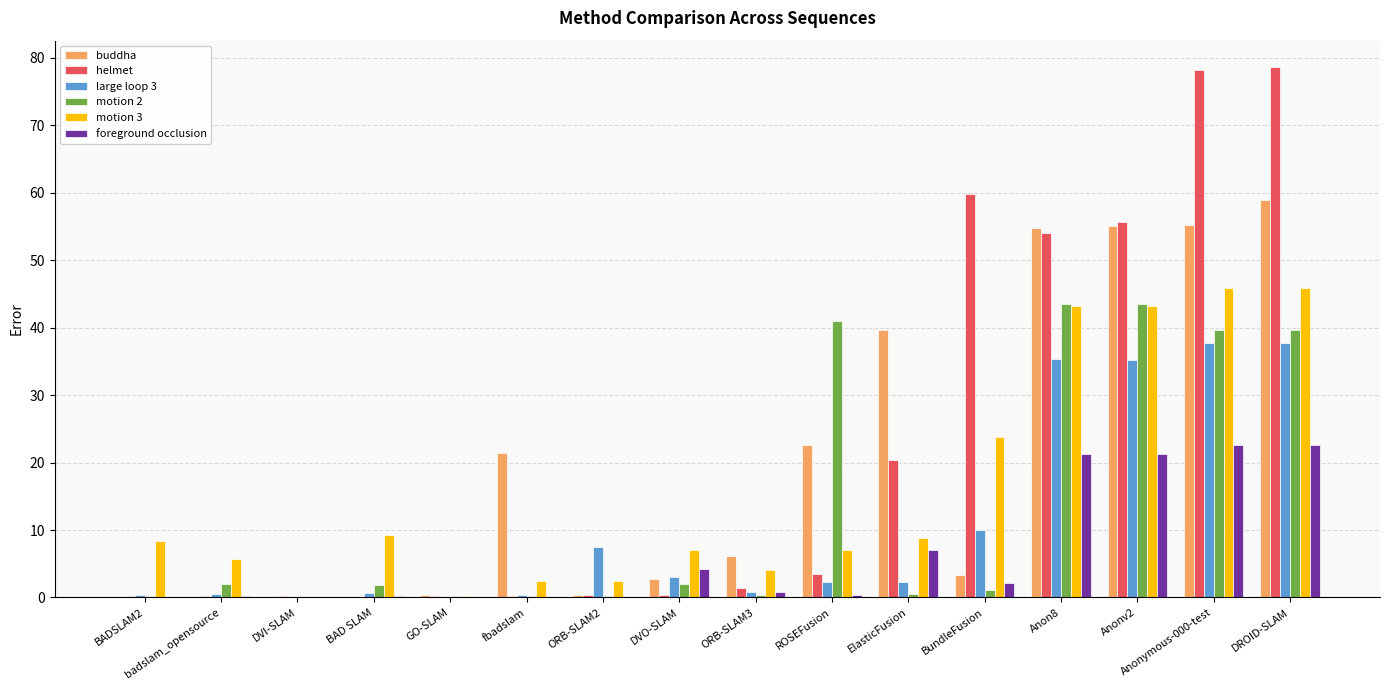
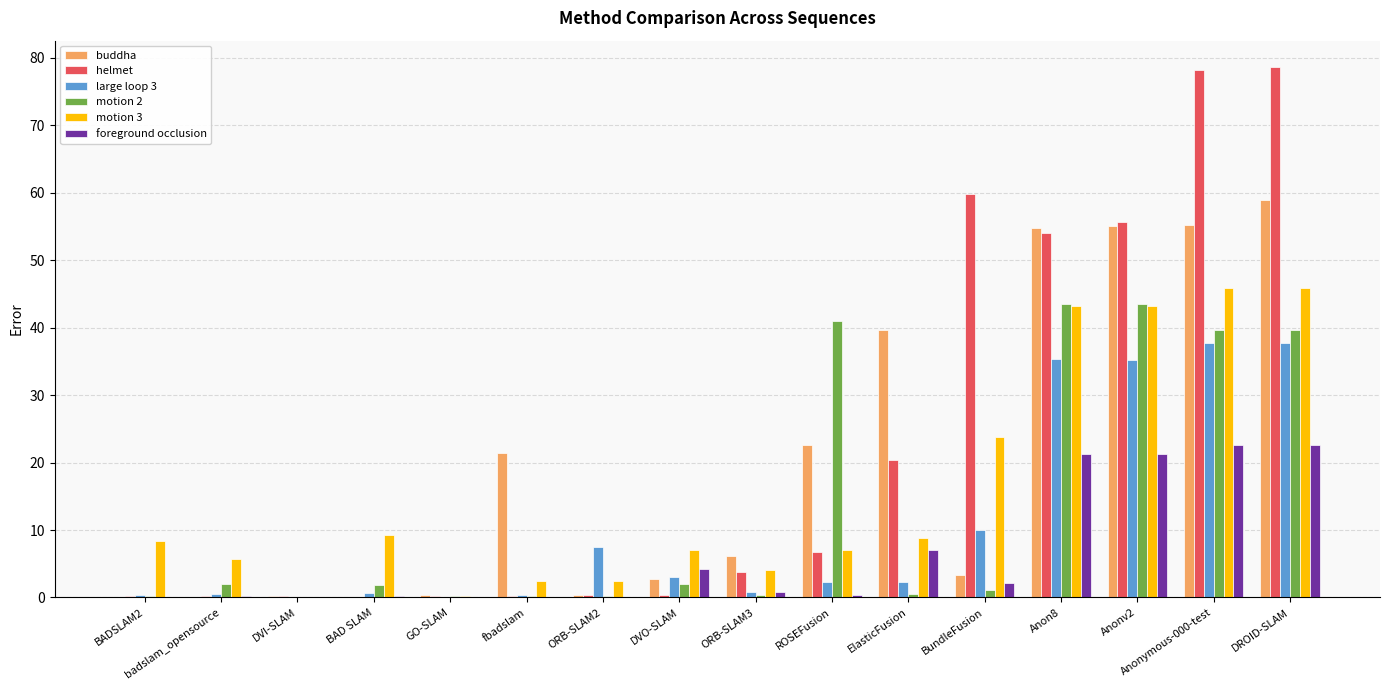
helmet, ORB-SLAM3: 1 -> 4
helmet, ROSEFusion: 4 -> 7
